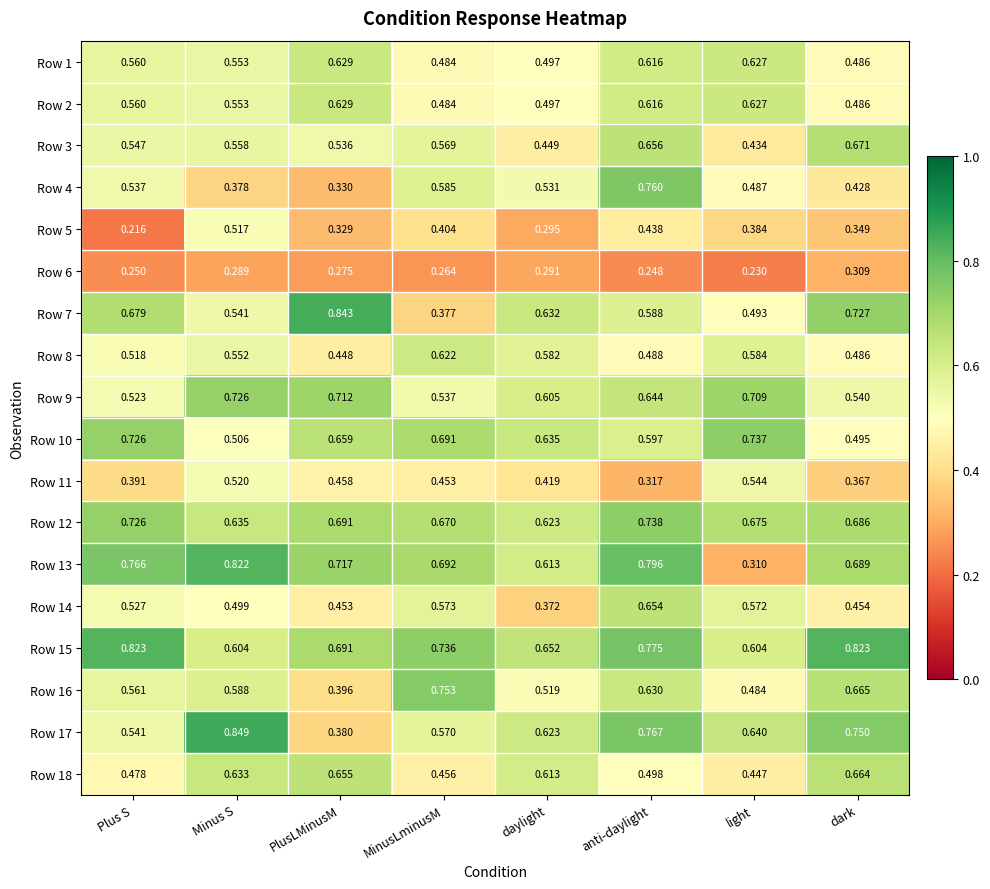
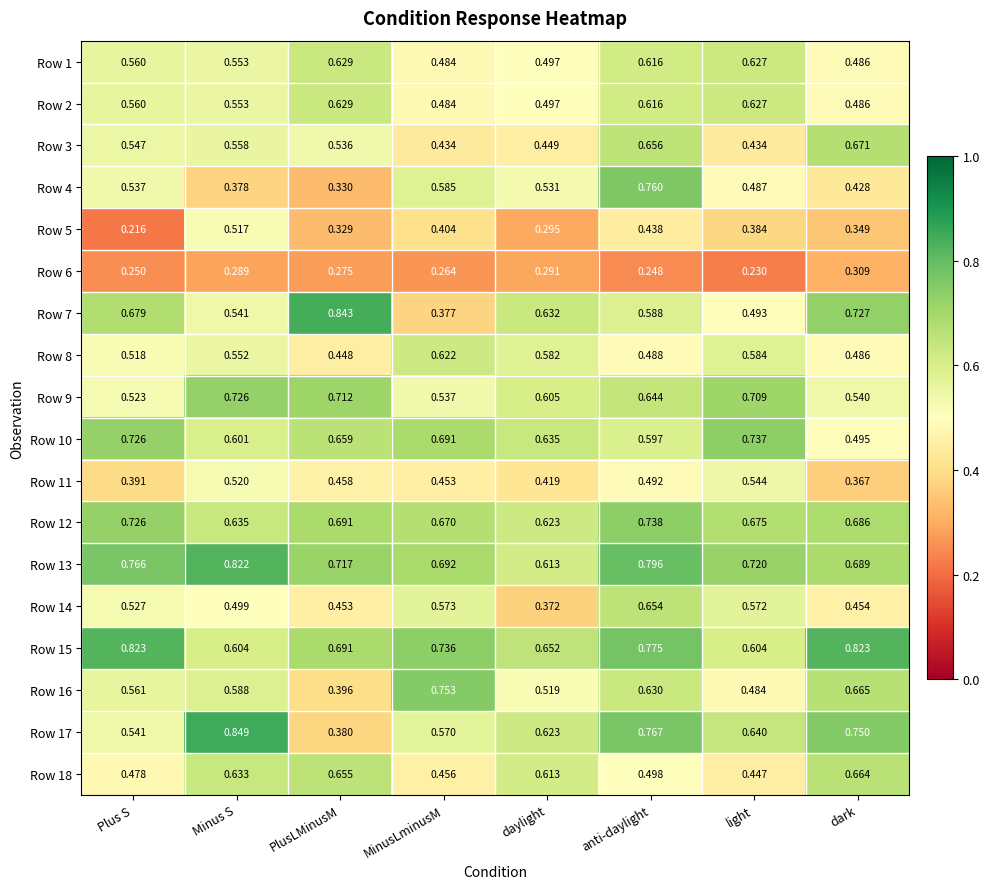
Row 3, MinusLminusM: 0.569 -> 0.434
Row 10, Minus S: 0.506 -> 0.601
Row 11, anti-daylight: 0.317 -> 0.492
Row 13, light: 0.310 -> 0.720
